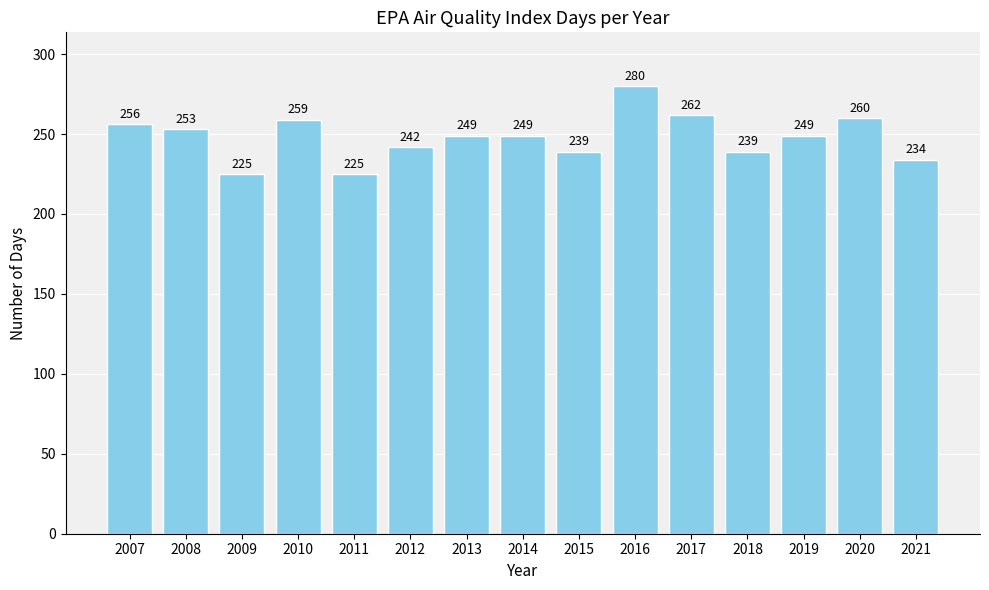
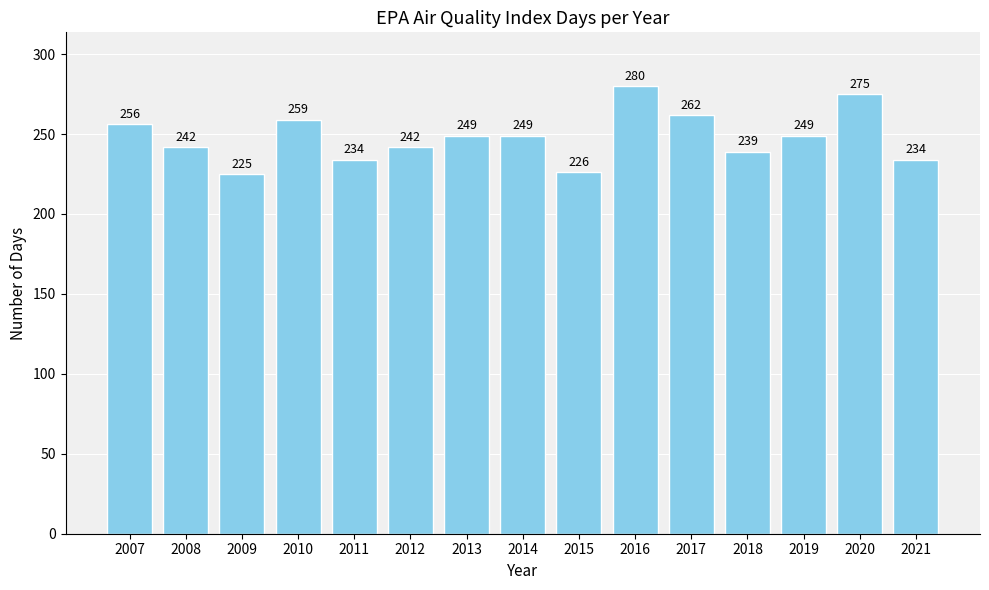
2008: 253 -> 242
2011: 225 -> 234
2015: 239 -> 226
2020: 260 -> 275
